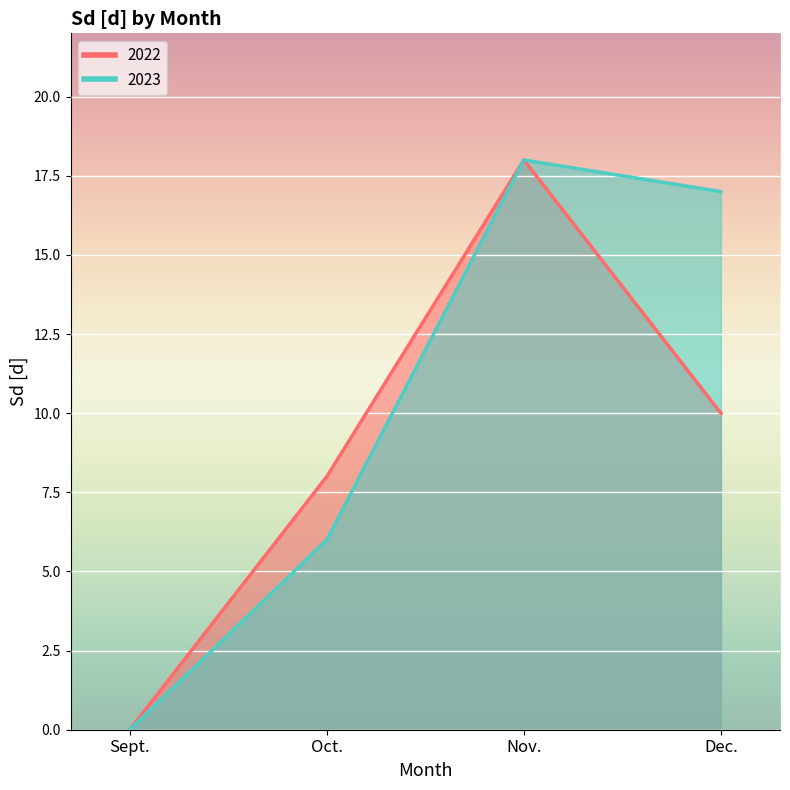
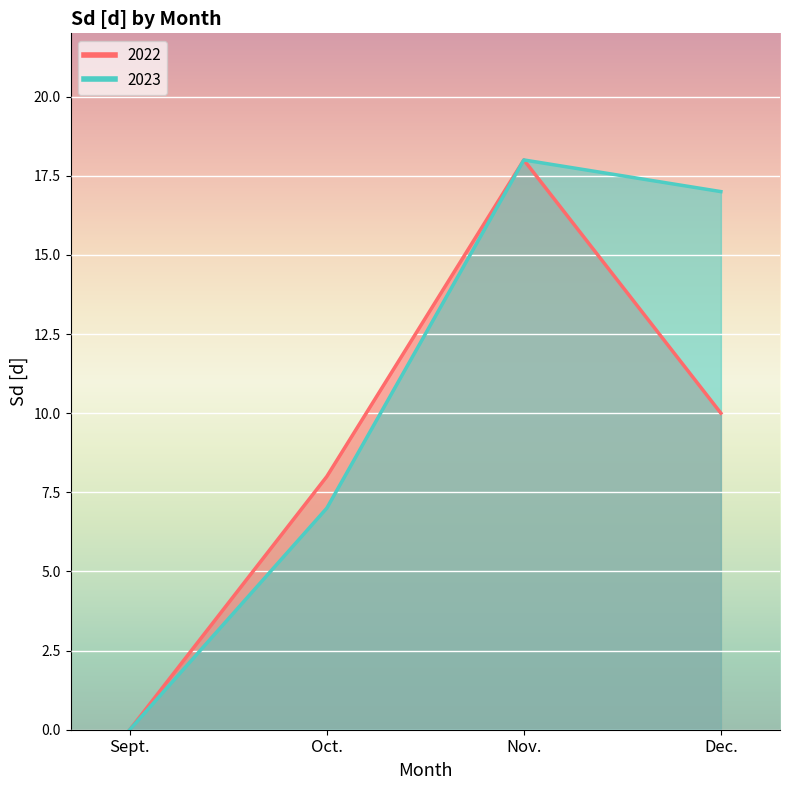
2023, Oct.: 6 -> 7
